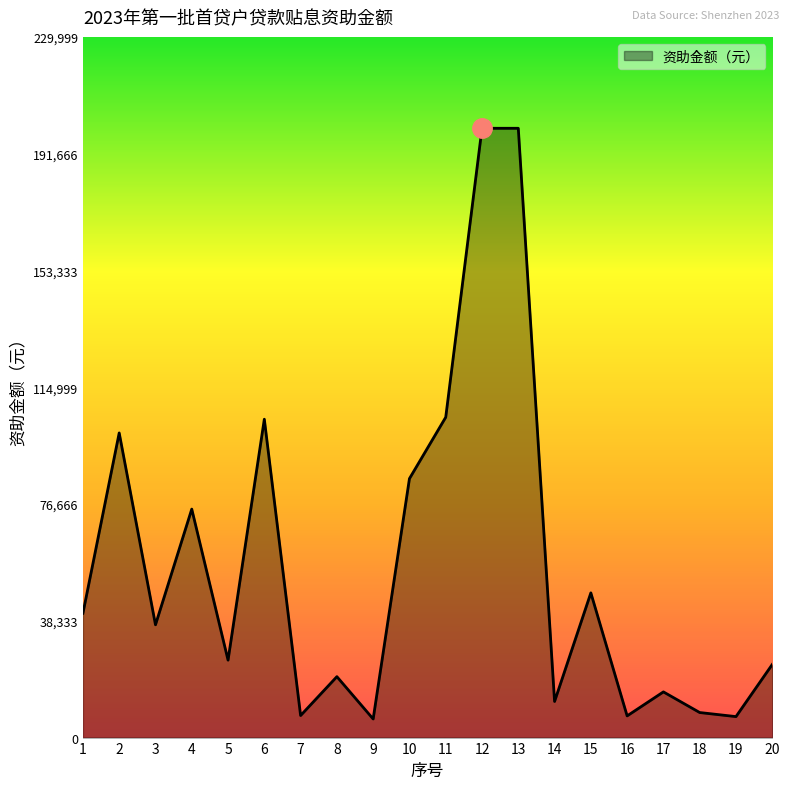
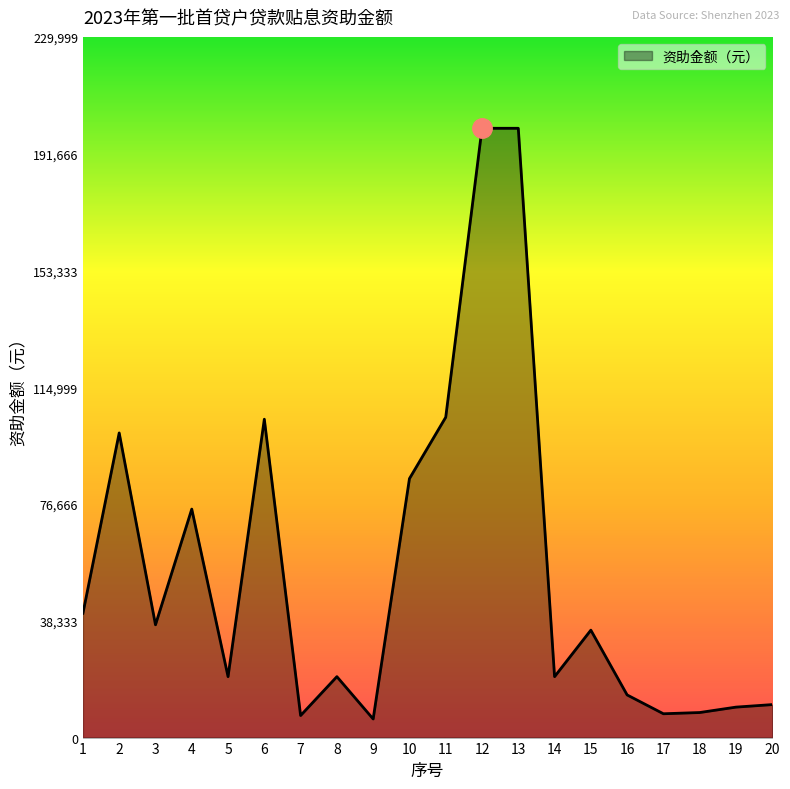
资助金额（元）, 5: 25,000 -> 20,000
资助金额（元）, 14: 12,000 -> 20,000
资助金额（元）, 15: 47,000 -> 35,000
资助金额（元）, 16: 7,000 -> 14,000
资助金额（元）, 17: 15,000 -> 8,000
资助金额（元）, 19: 7,000 -> 10,000
资助金额（元）, 20: 24,000 -> 11,000
